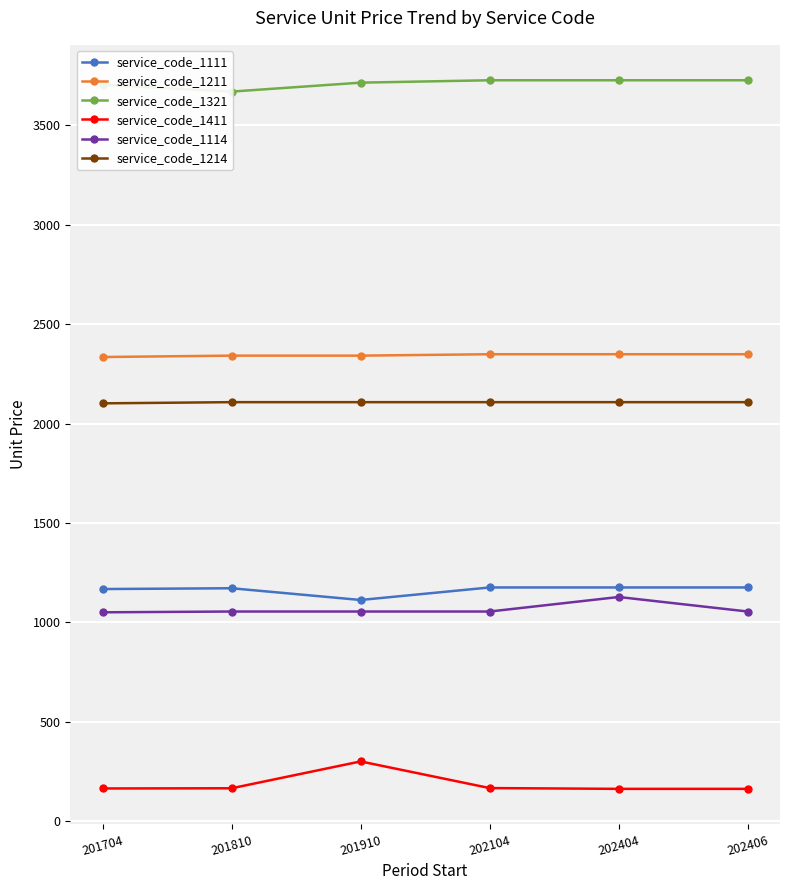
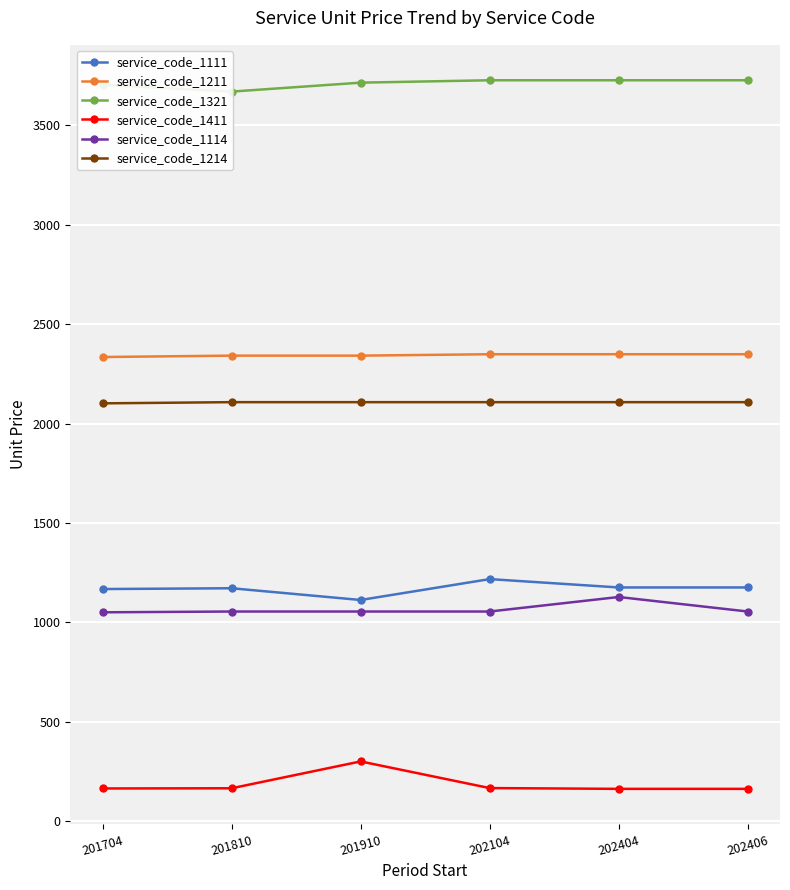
service_code_1111, 202104: 1180 -> 1220
